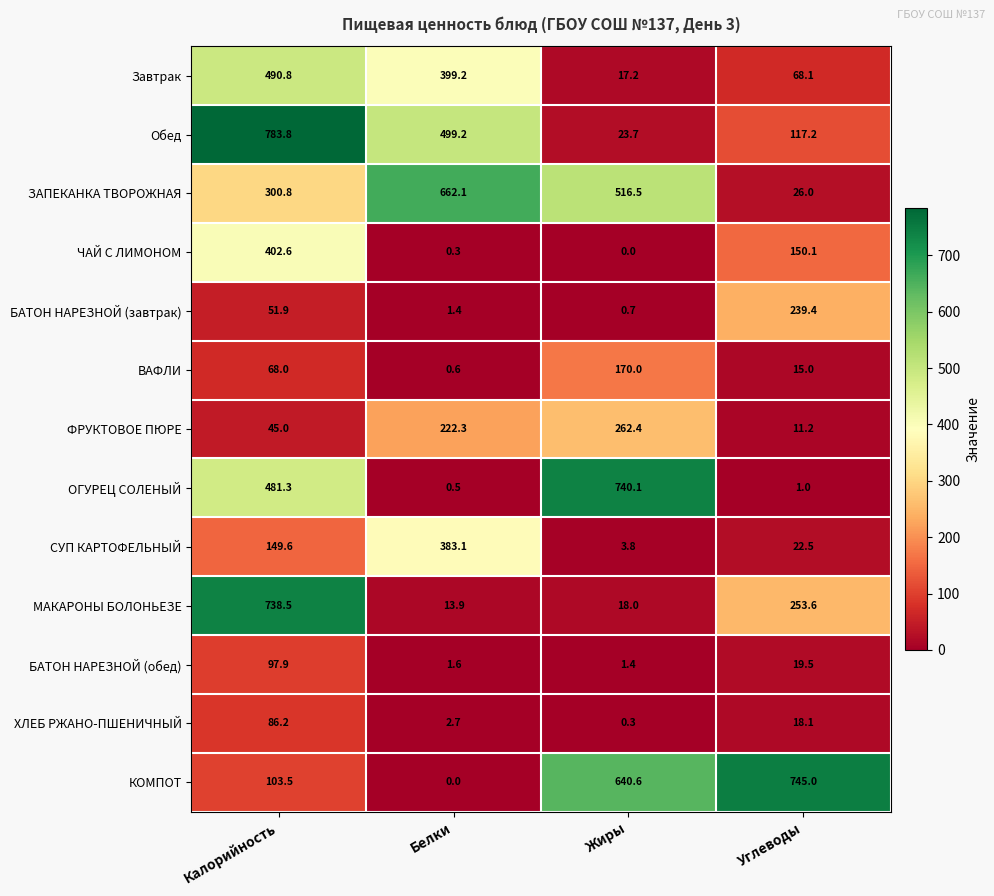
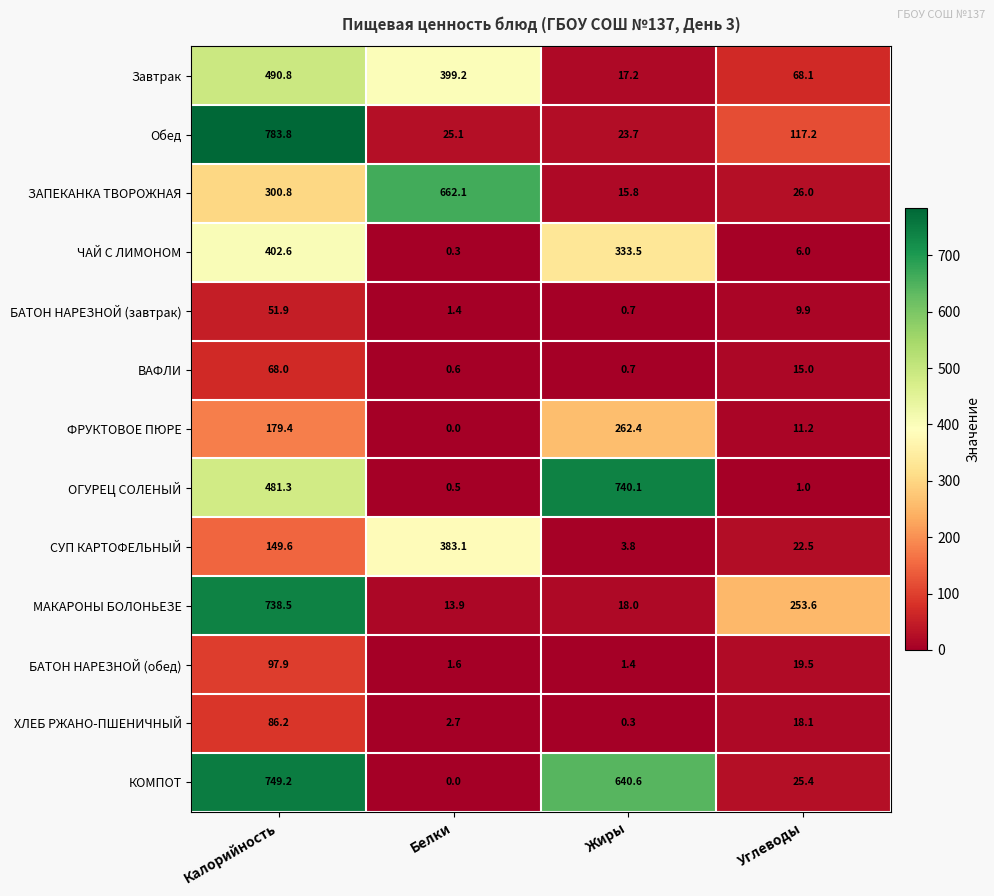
Обед, Белки: 499.2 -> 25.1
ЗАПЕКАНКА ТВОРОЖНАЯ, Жиры: 516.5 -> 15.8
ЧАЙ С ЛИМОНОМ, Жиры: 0.0 -> 333.5
ЧАЙ С ЛИМОНОМ, Углеводы: 150.1 -> 6.0
БАТОН НАРЕЗНОЙ (завтрак), Углеводы: 239.4 -> 9.9
ВАФЛИ, Жиры: 170.0 -> 0.7
ФРУКТОВОЕ ПЮРЕ, Калорийность: 45.0 -> 179.4
ФРУКТОВОЕ ПЮРЕ, Белки: 222.3 -> 0.0
КОМПОТ, Калорийность: 103.5 -> 749.2
КОМПОТ, Углеводы: 745.0 -> 25.4
